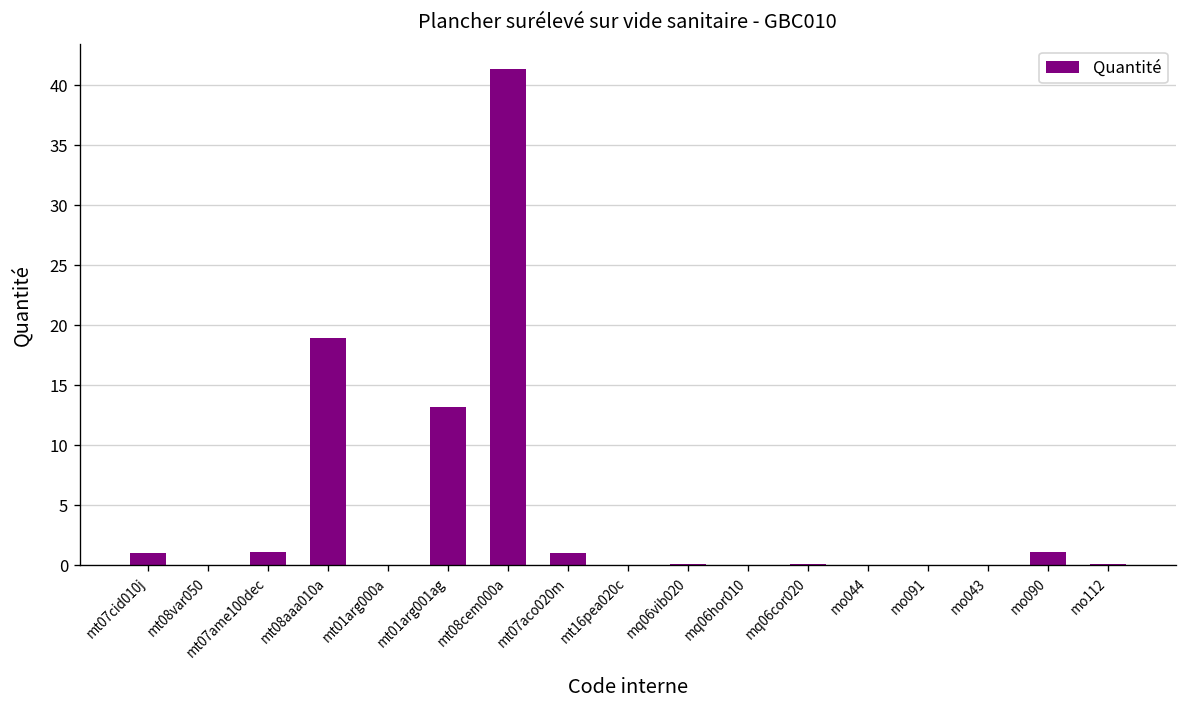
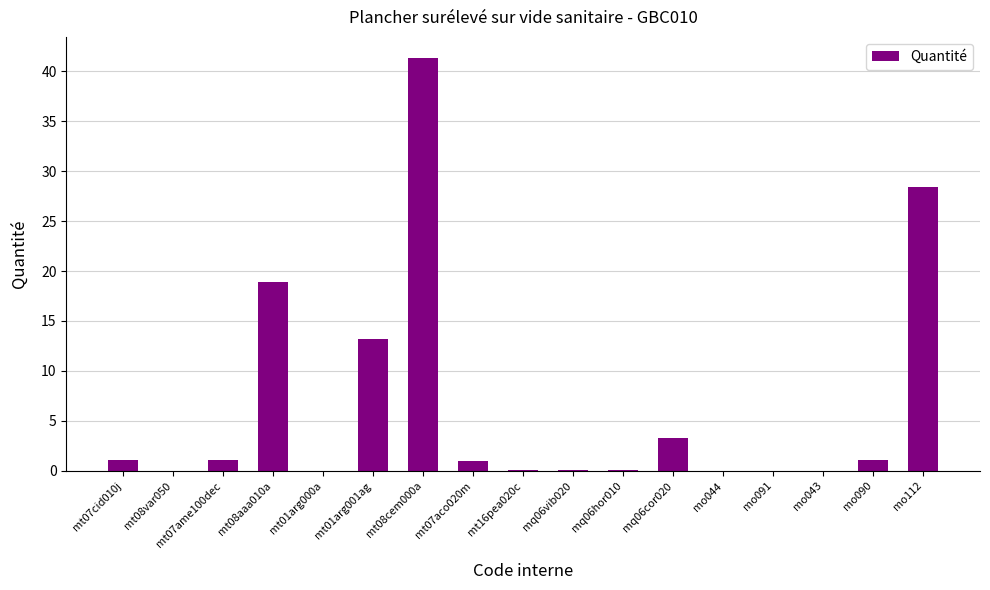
mq06cor020: 0 -> 3
mo112: 0 -> 28
